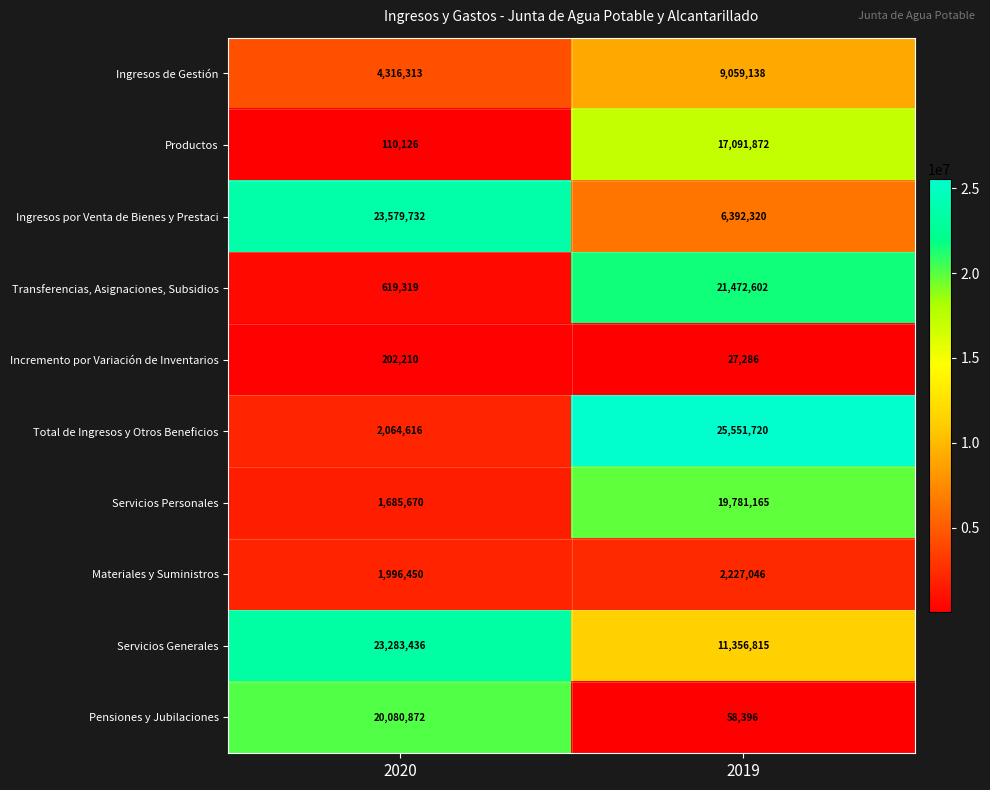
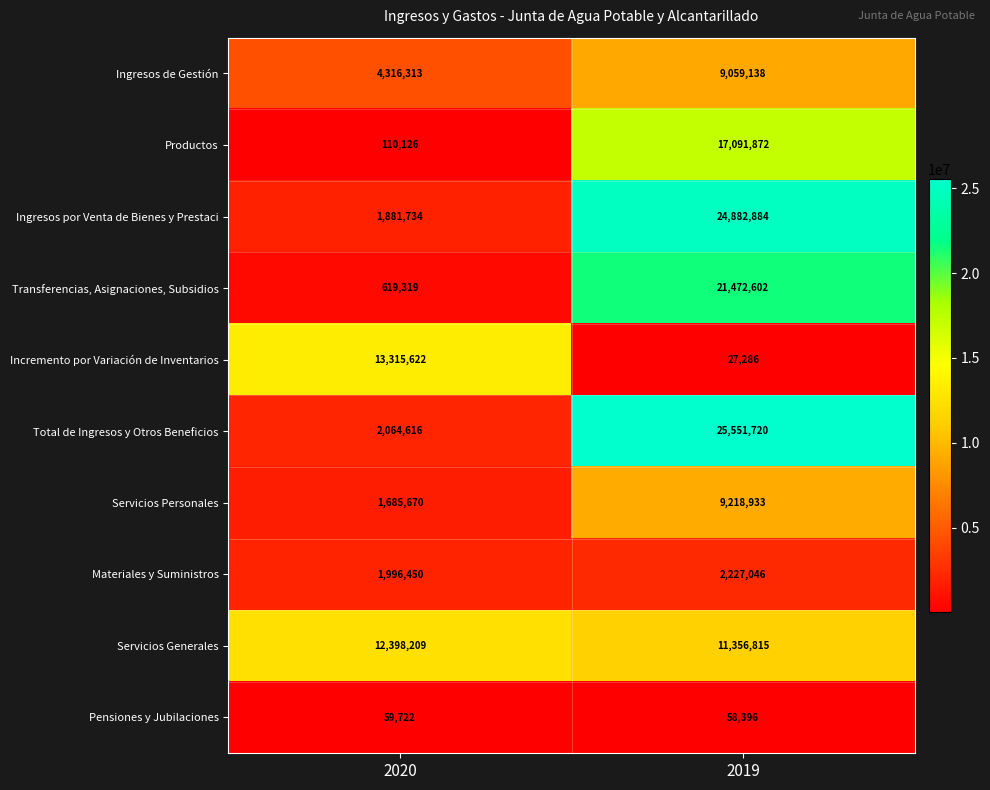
Ingresos por Venta de Bienes y Prestaci, 2020: 23,579,732 -> 1,881,734
Ingresos por Venta de Bienes y Prestaci, 2019: 6,392,320 -> 24,882,884
Incremento por Variación de Inventarios, 2020: 202,210 -> 13,315,622
Servicios Personales, 2019: 19,781,165 -> 9,218,933
Servicios Generales, 2020: 23,283,436 -> 12,398,209
Pensiones y Jubilaciones, 2020: 20,080,872 -> 59,722
